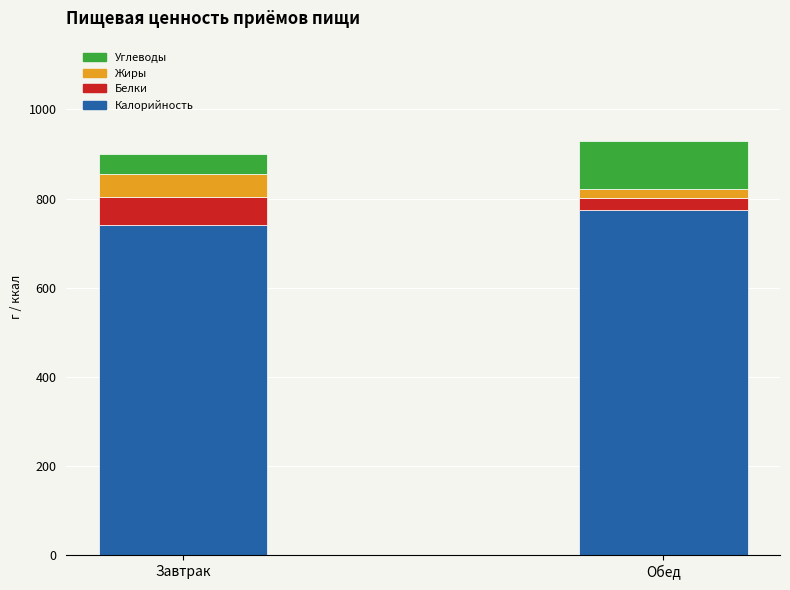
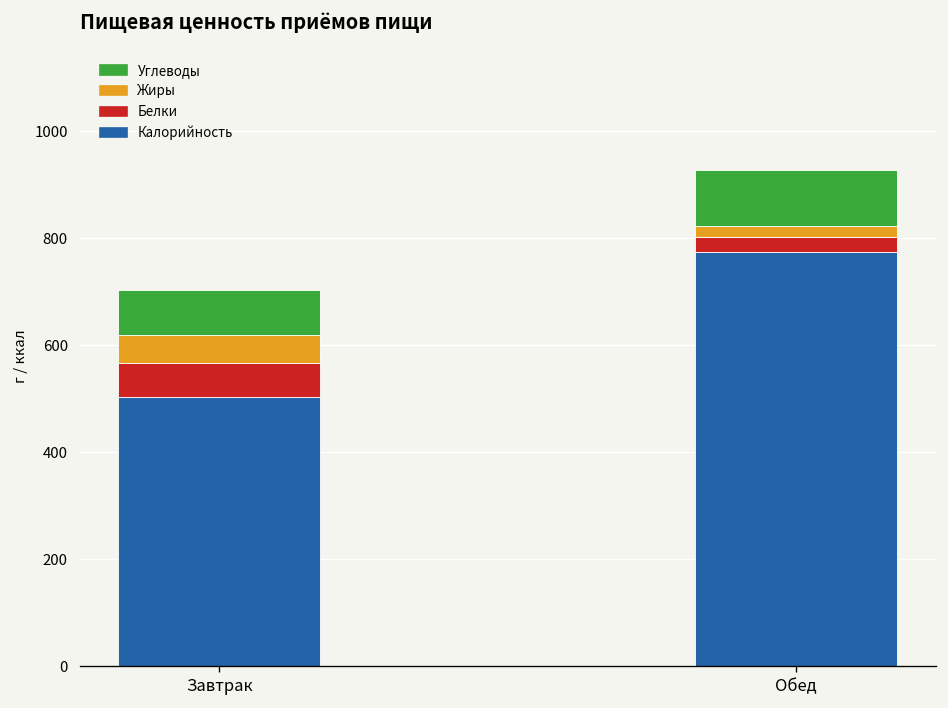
Калорийность, Завтрак: 740 -> 500
Углеводы, Завтрак: 40 -> 90
